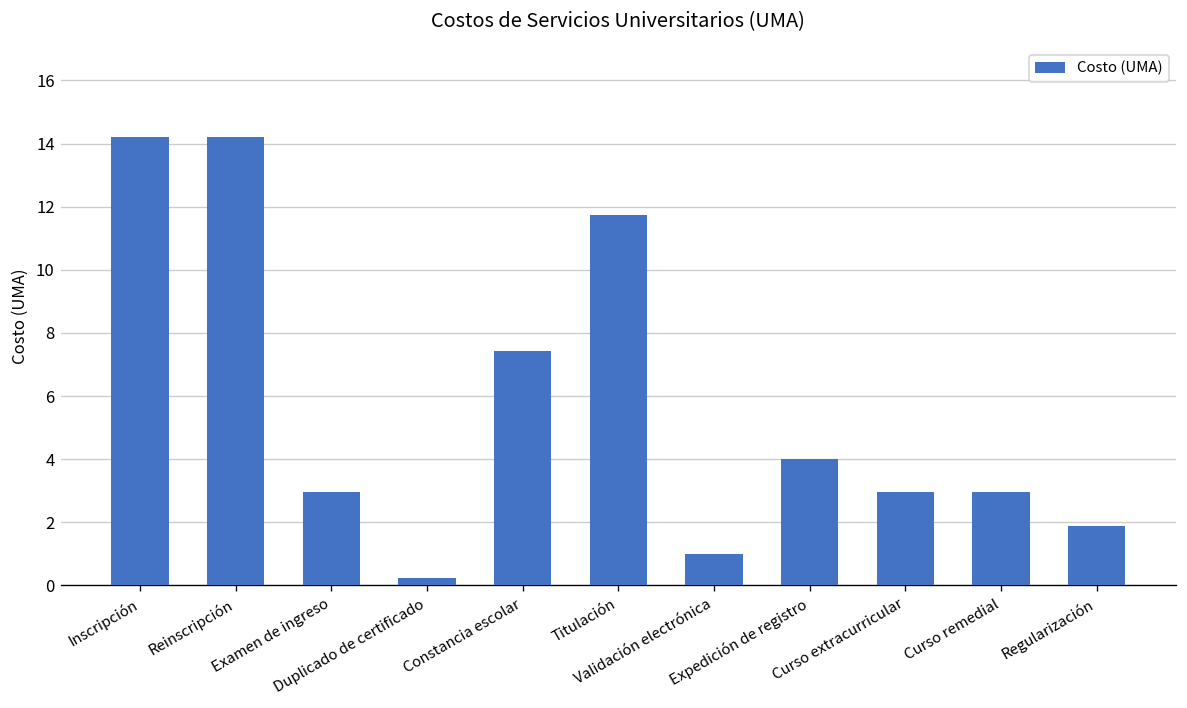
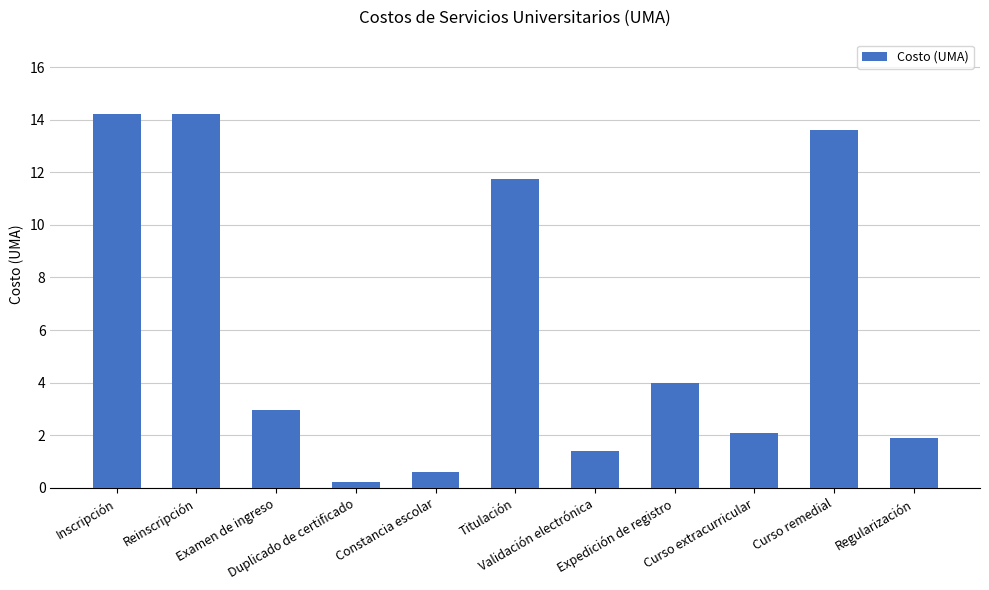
Constancia escolar: 7.4 -> 0.6
Validación electrónica: 1.0 -> 1.4
Curso extracurricular: 3.0 -> 2.1
Curso remedial: 3.0 -> 13.6
